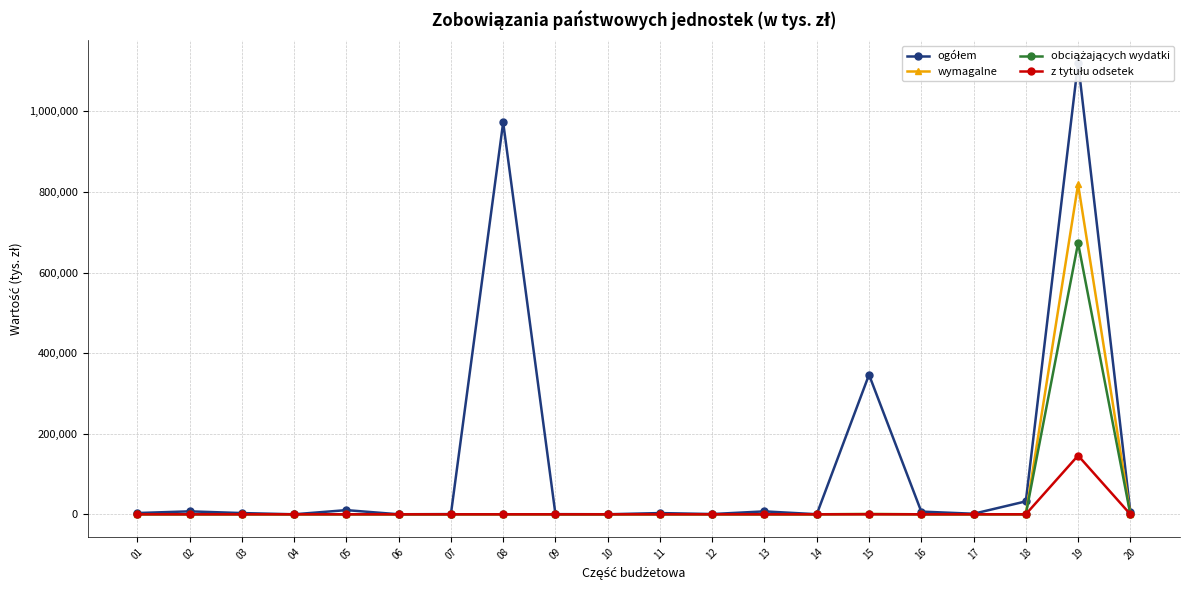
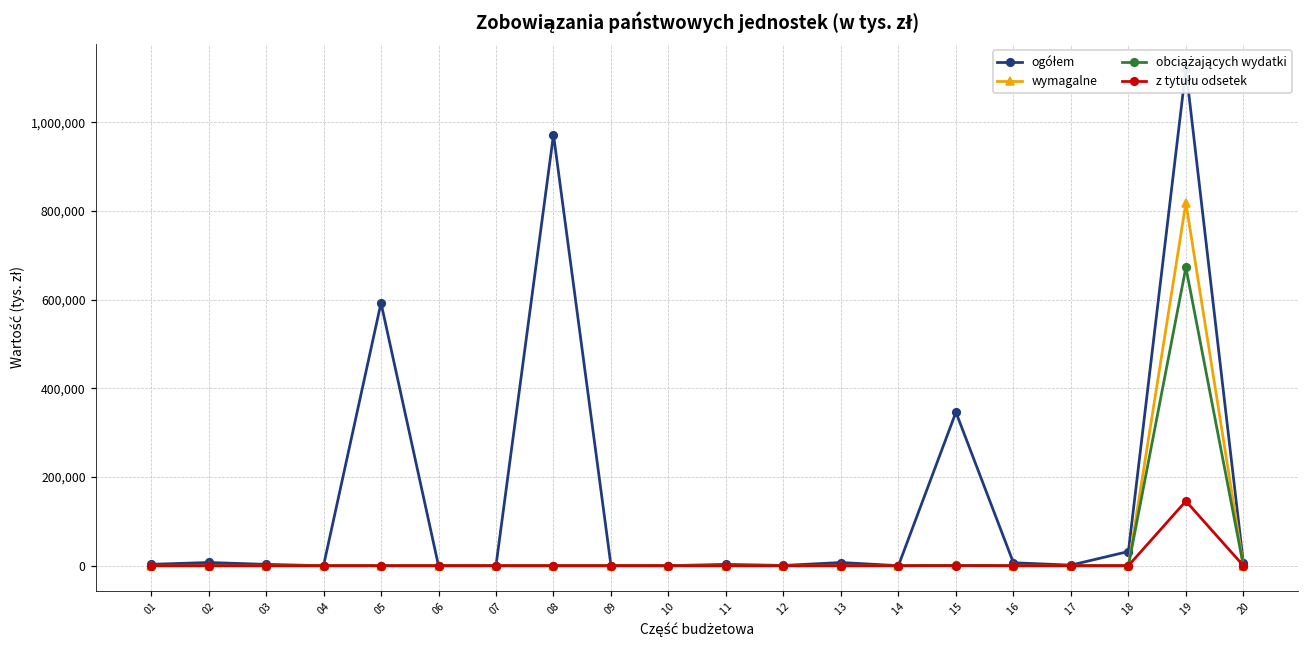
ogółem, 05: 10,000 -> 590,000
